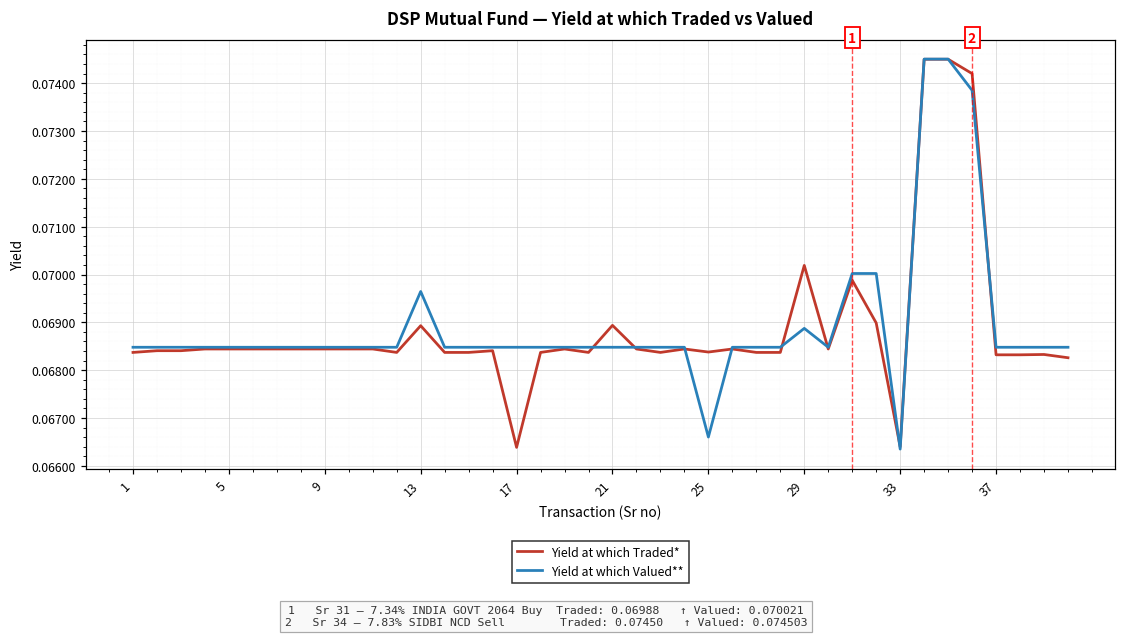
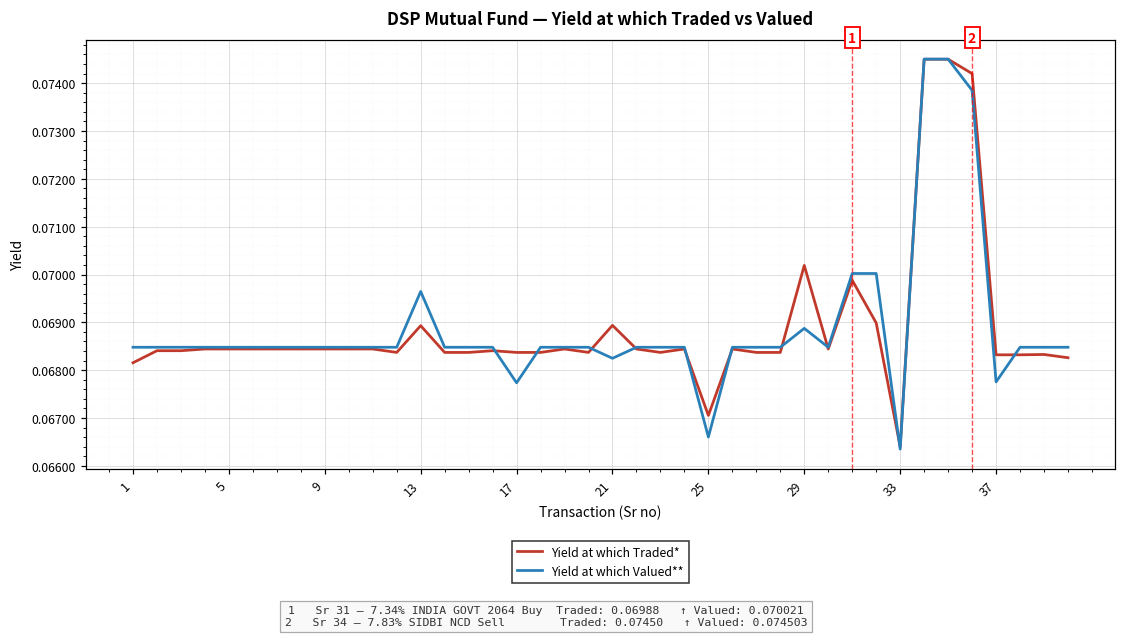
Yield at which Traded*, 1: 0.0684 -> 0.0682
Yield at which Traded*, 17: 0.0664 -> 0.0684
Yield at which Valued**, 17: 0.0685 -> 0.0677
Yield at which Valued**, 21: 0.0685 -> 0.0682
Yield at which Traded*, 25: 0.0684 -> 0.0671
Yield at which Valued**, 37: 0.0685 -> 0.0678
